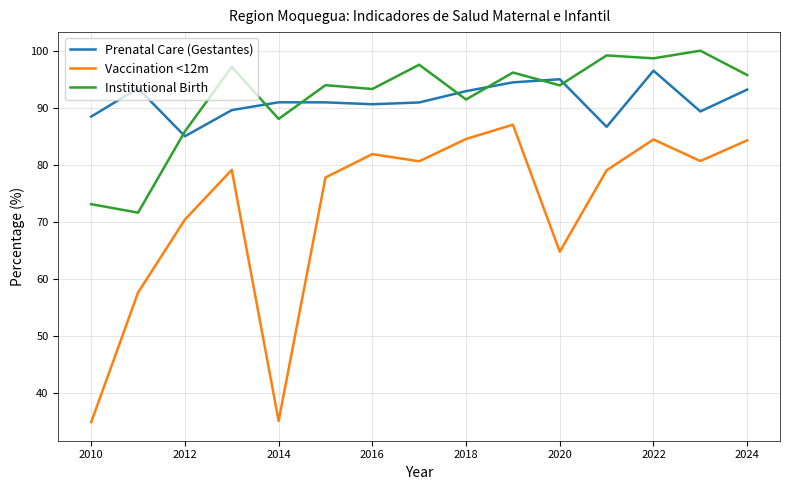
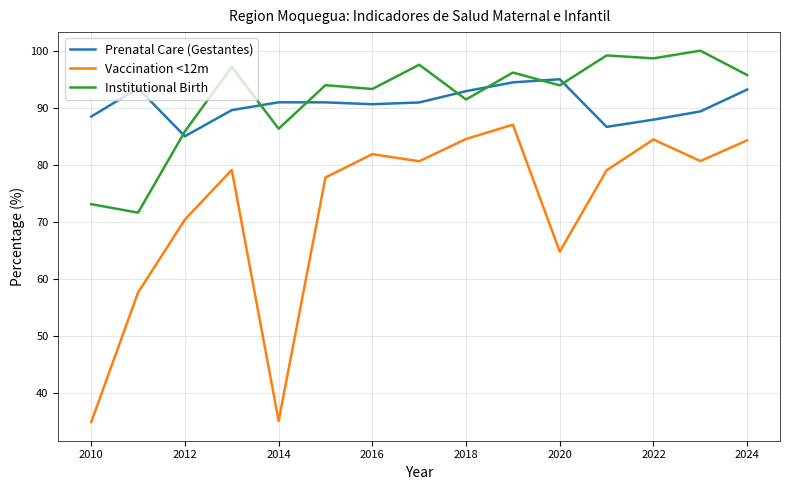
Institutional Birth, 2014: 88 -> 86
Prenatal Care (Gestantes), 2022: 97 -> 88
